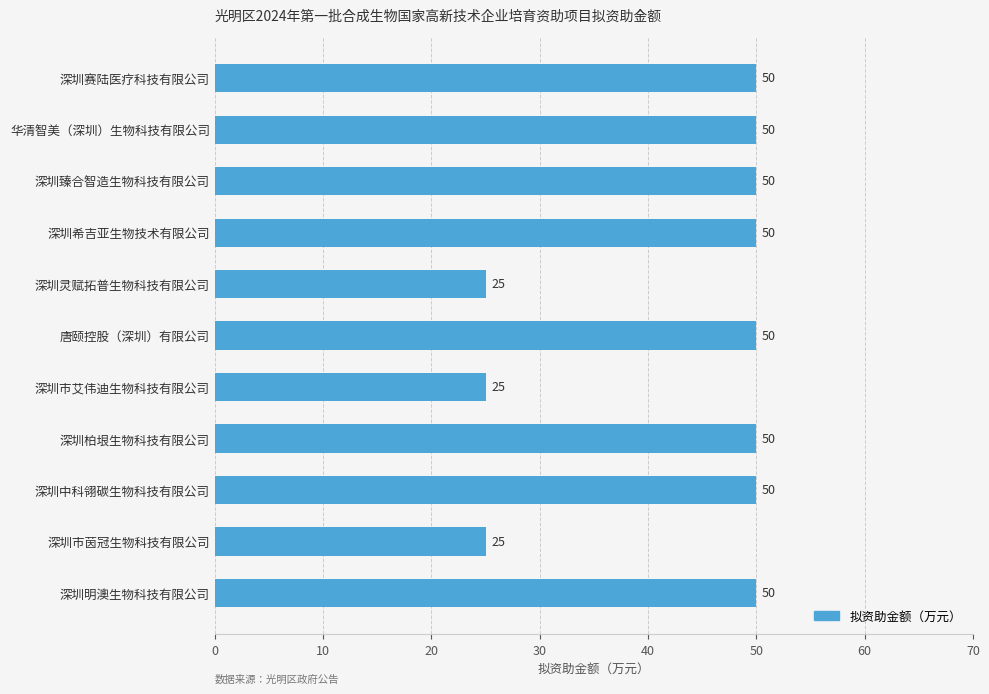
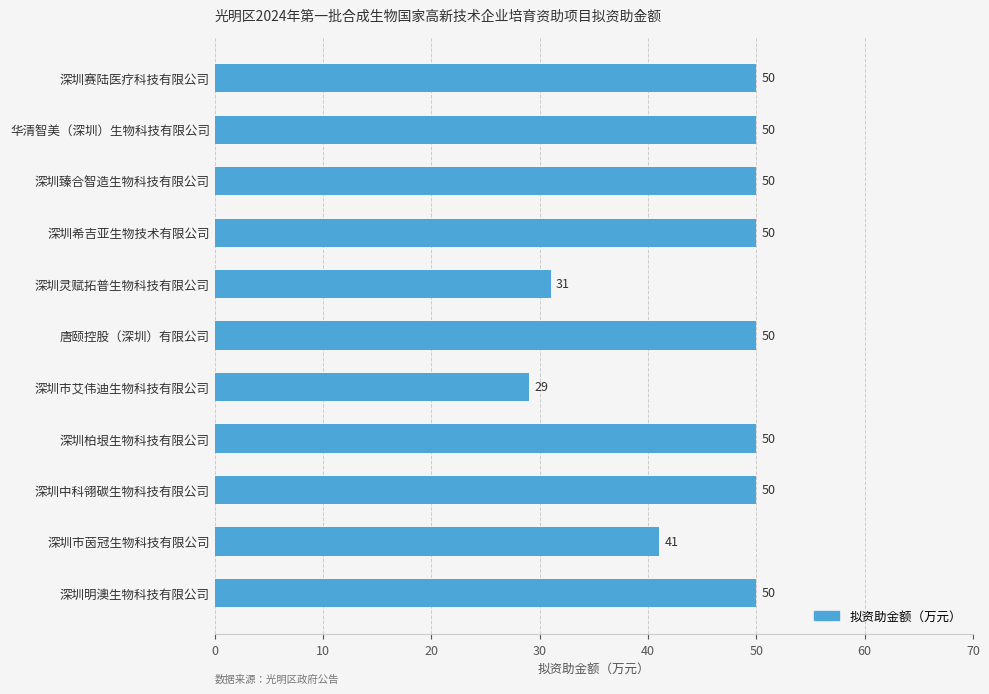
深圳灵赋拓普生物科技有限公司: 25 -> 31
深圳市艾伟迪生物科技有限公司: 25 -> 29
深圳市茵冠生物科技有限公司: 25 -> 41
